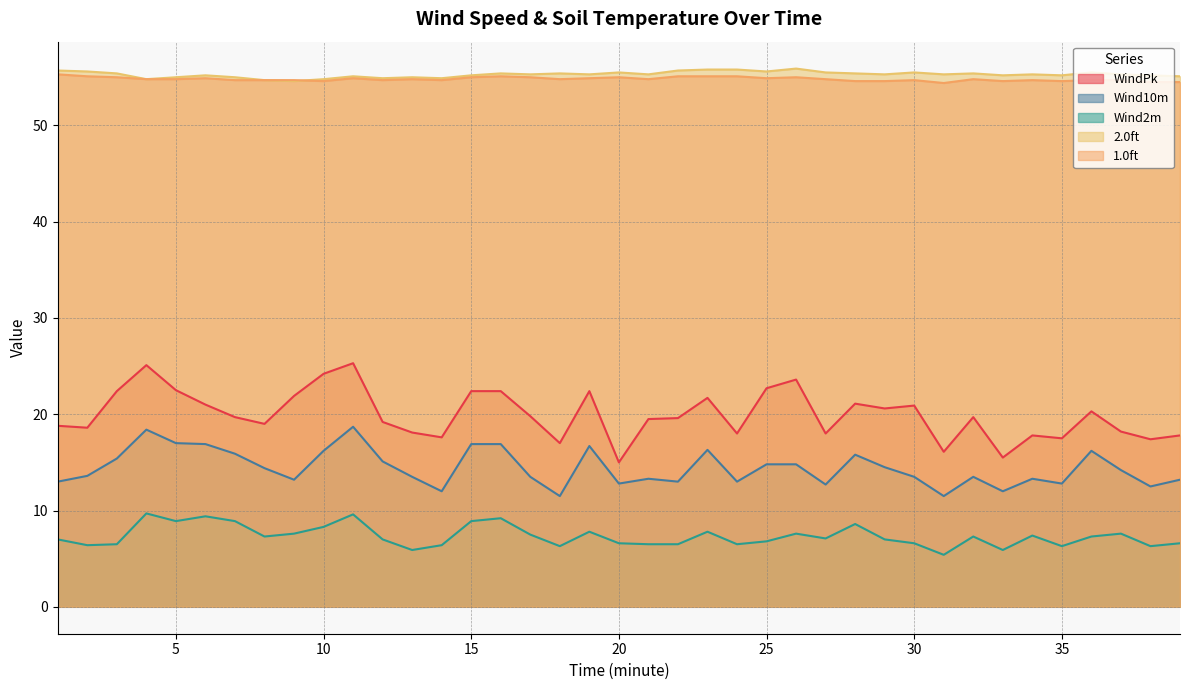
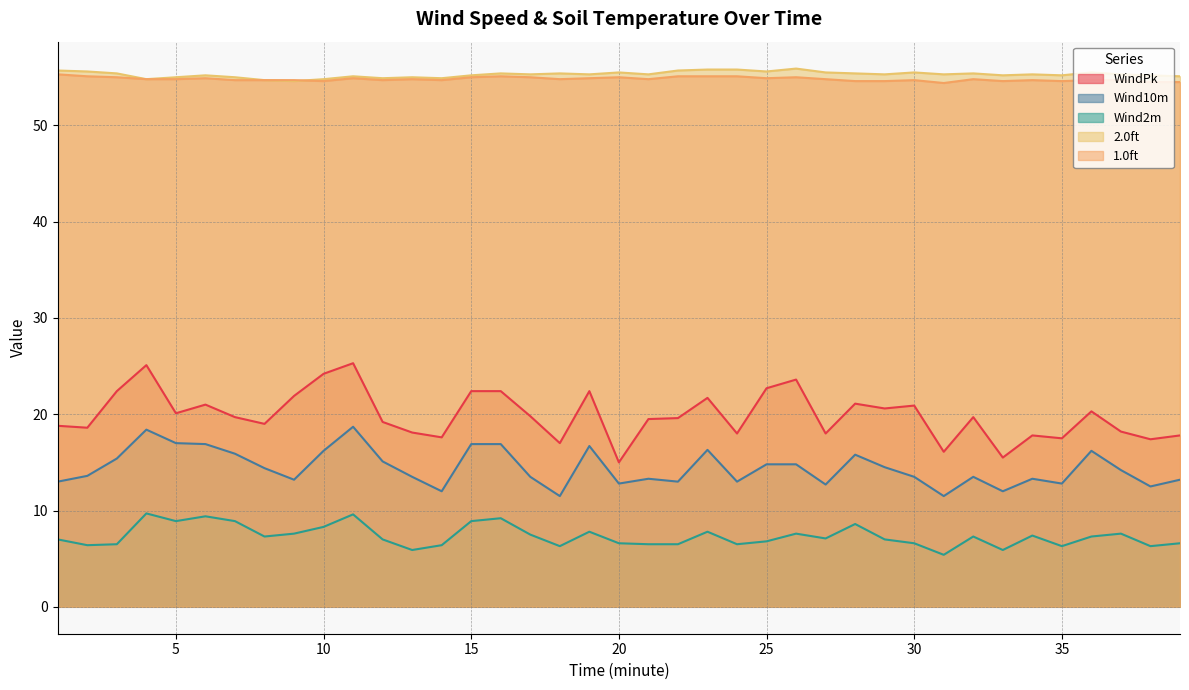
WindPk, 5: 23 -> 20
